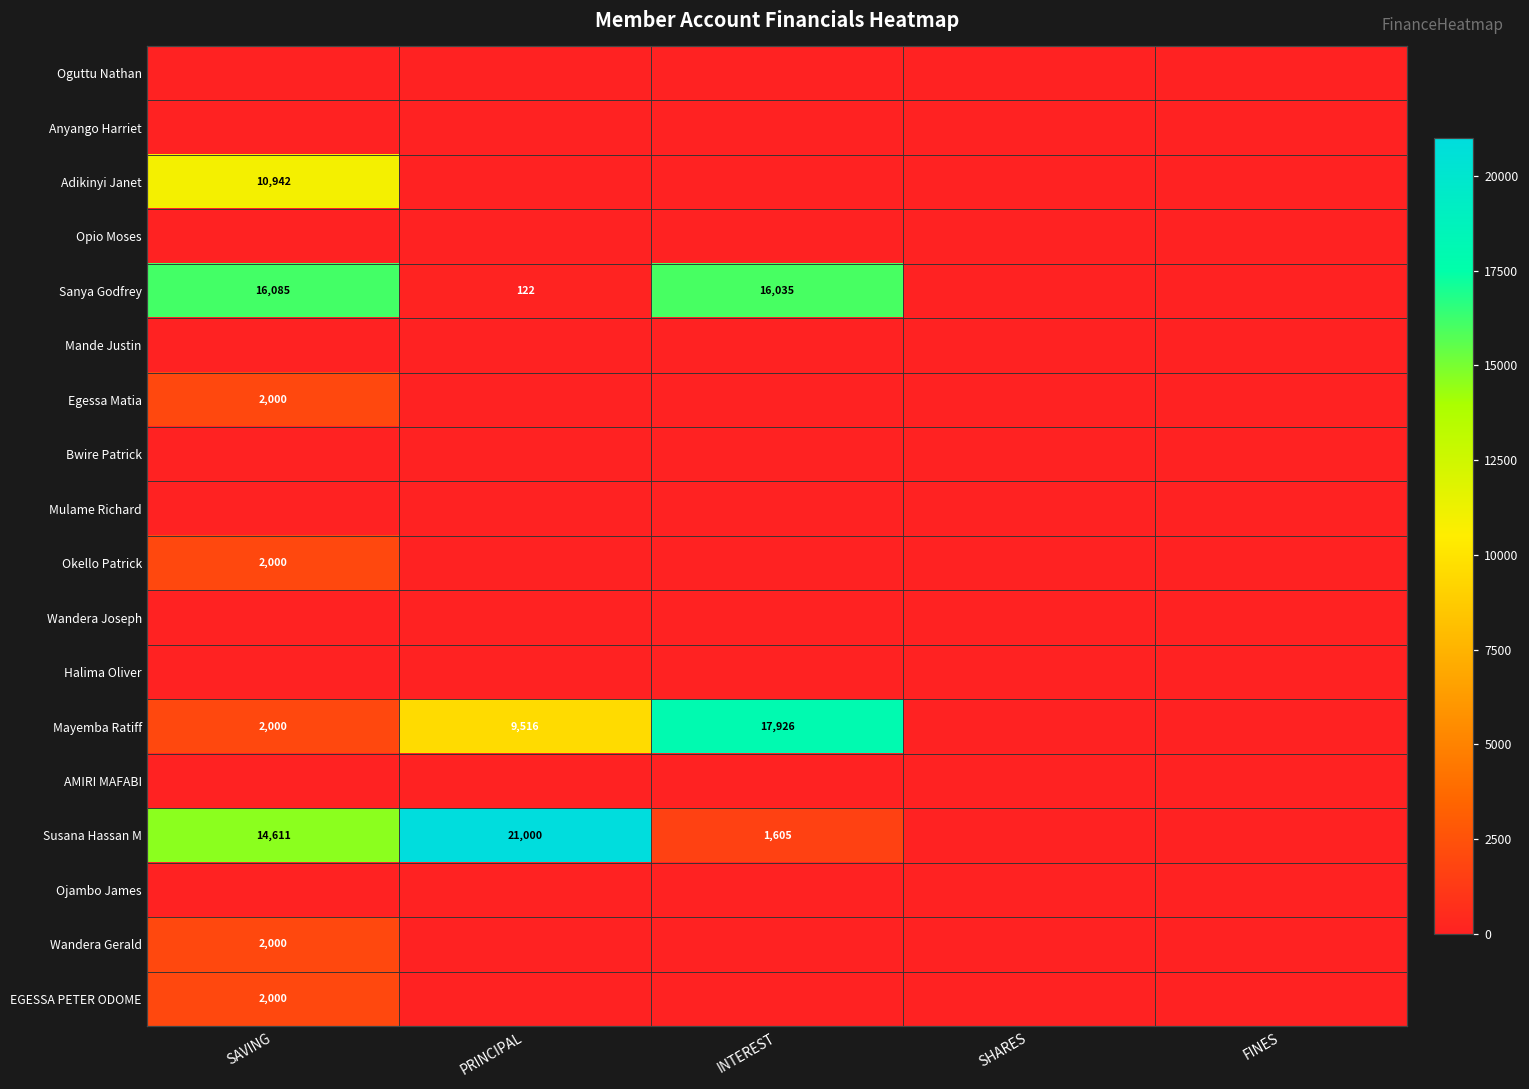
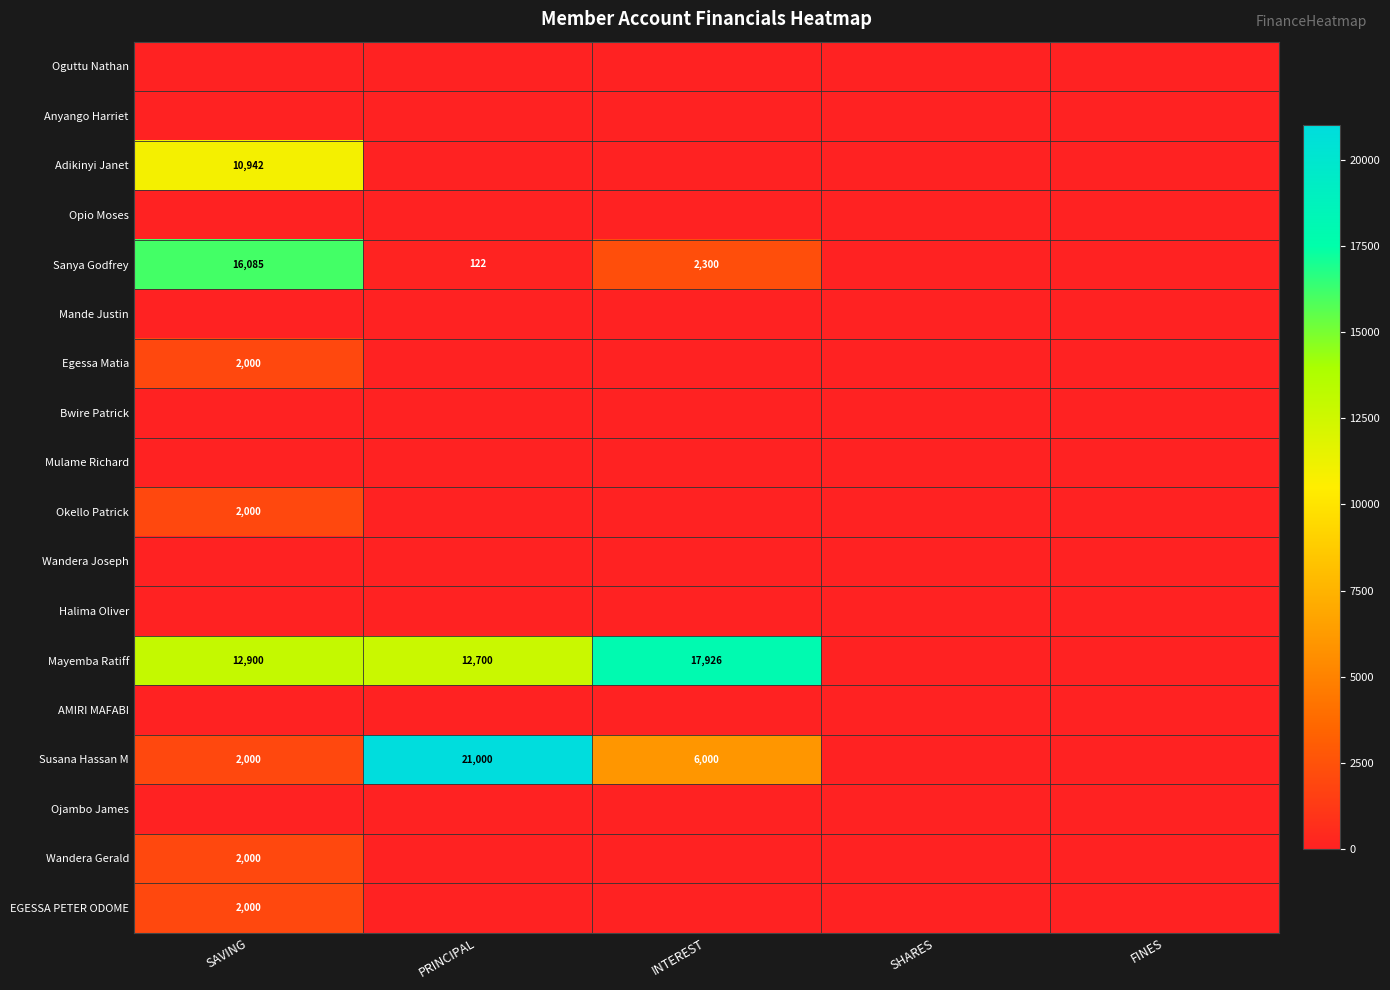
Sanya Godfrey, INTEREST: 16,035 -> 2,300
Mayemba Ratiff, SAVING: 2,000 -> 12,900
Mayemba Ratiff, PRINCIPAL: 9,516 -> 12,700
Susana Hassan M, SAVING: 14,611 -> 2,000
Susana Hassan M, INTEREST: 1,605 -> 6,000
